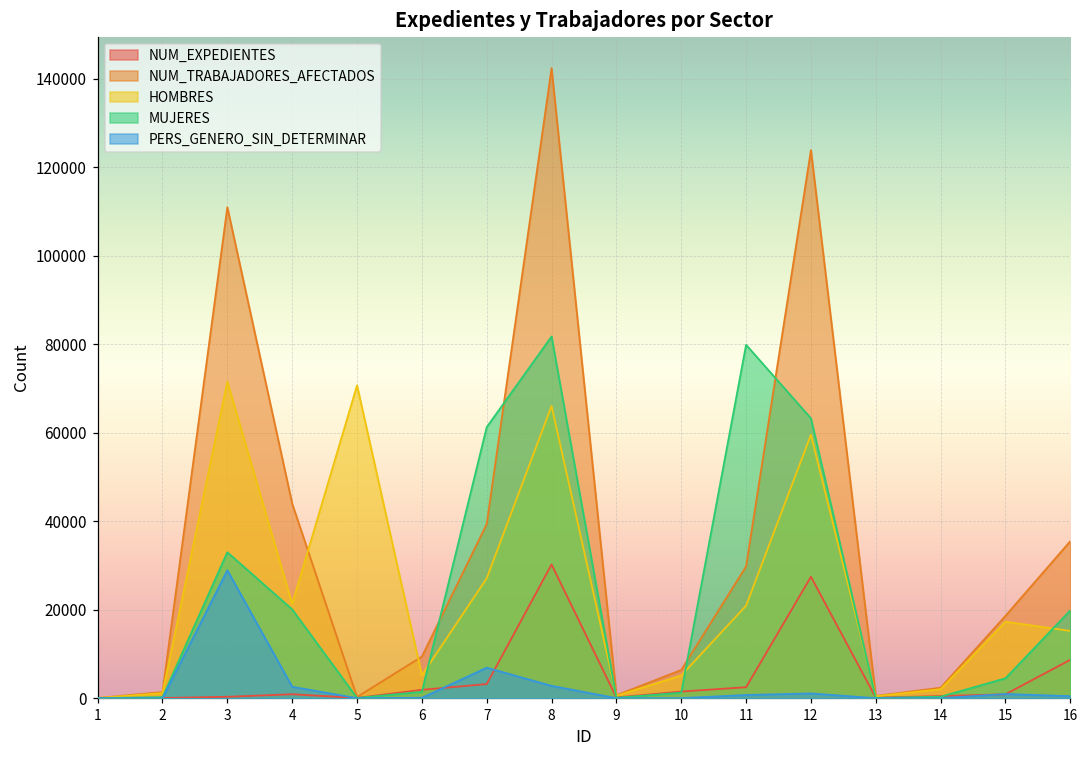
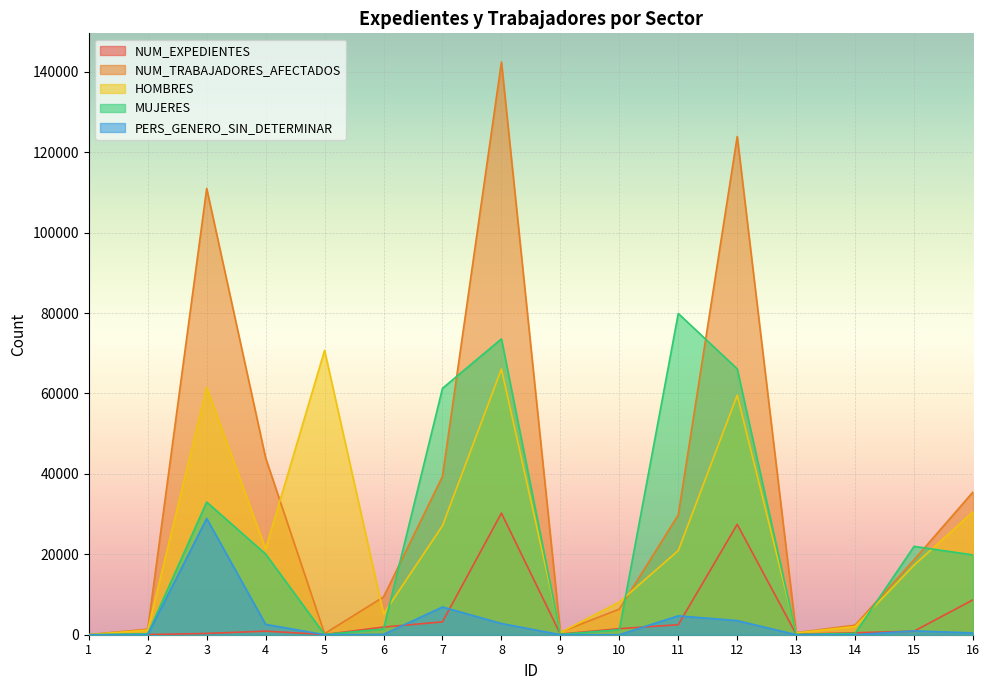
HOMBRES, 3: 72000 -> 62000
MUJERES, 8: 82000 -> 74000
HOMBRES, 10: 5000 -> 8000
PERS_GENERO_SIN_DETERMINAR, 11: 1000 -> 5000
MUJERES, 12: 63000 -> 66000
PERS_GENERO_SIN_DETERMINAR, 12: 1000 -> 4000
MUJERES, 15: 4000 -> 22000
HOMBRES, 16: 15000 -> 31000
